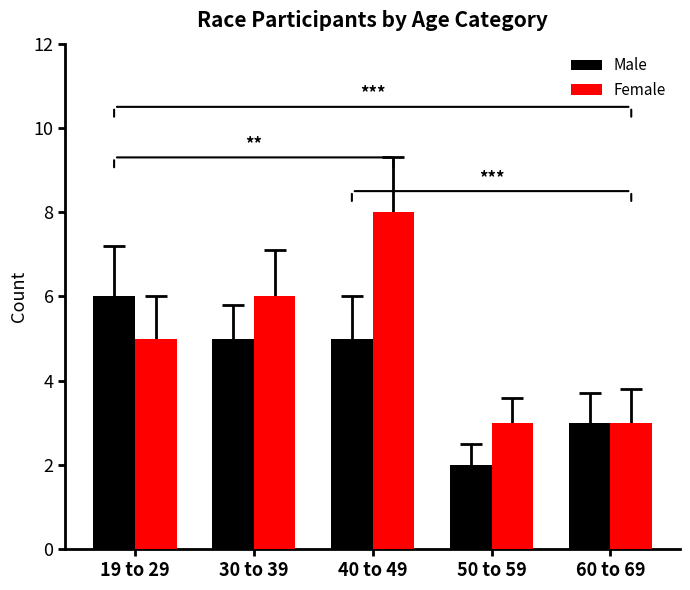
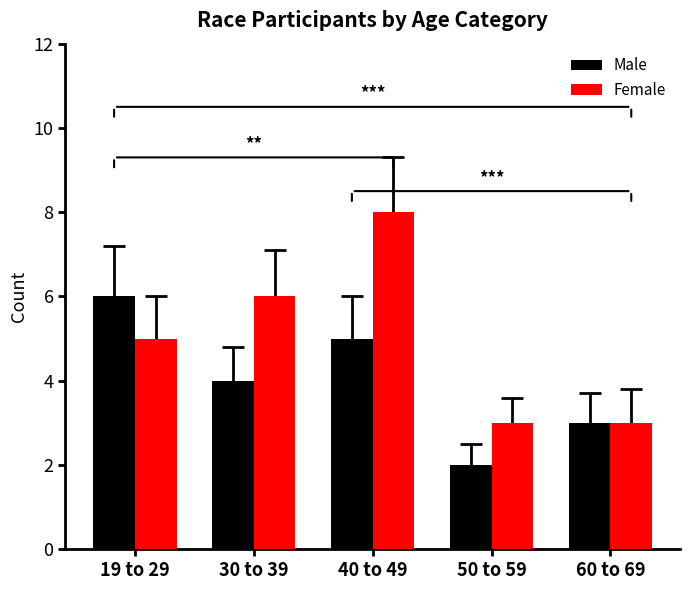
Male, 30 to 39: 5 -> 4
